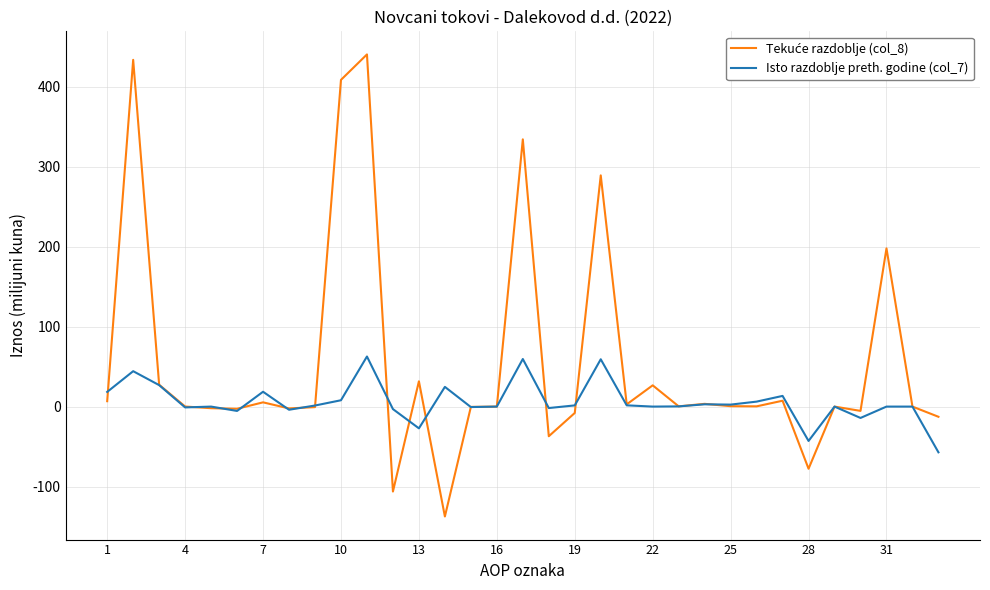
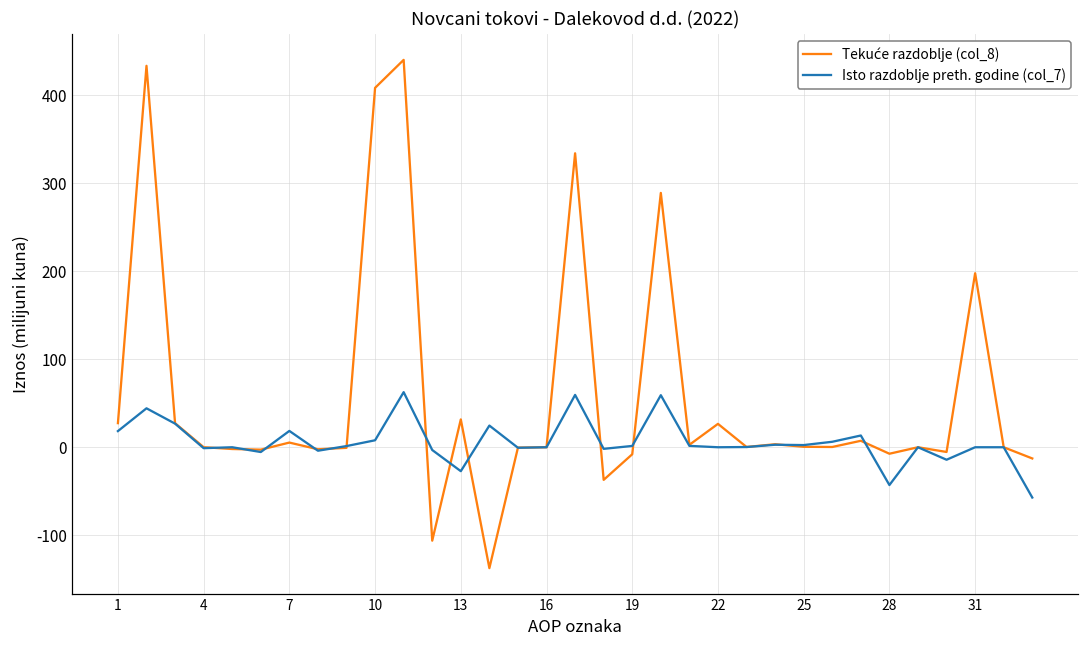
Tekuće razdoblje (col_8), 1: 10 -> 30
Tekuće razdoblje (col_8), 28: -80 -> -10
